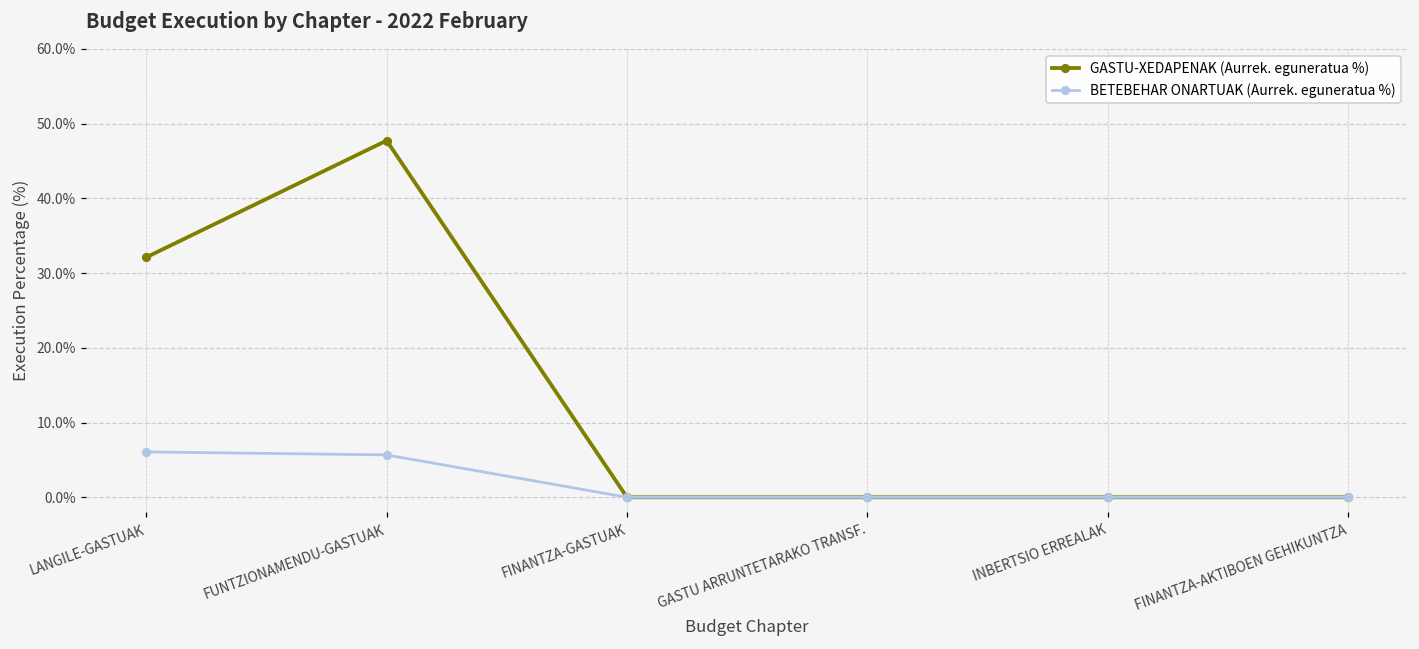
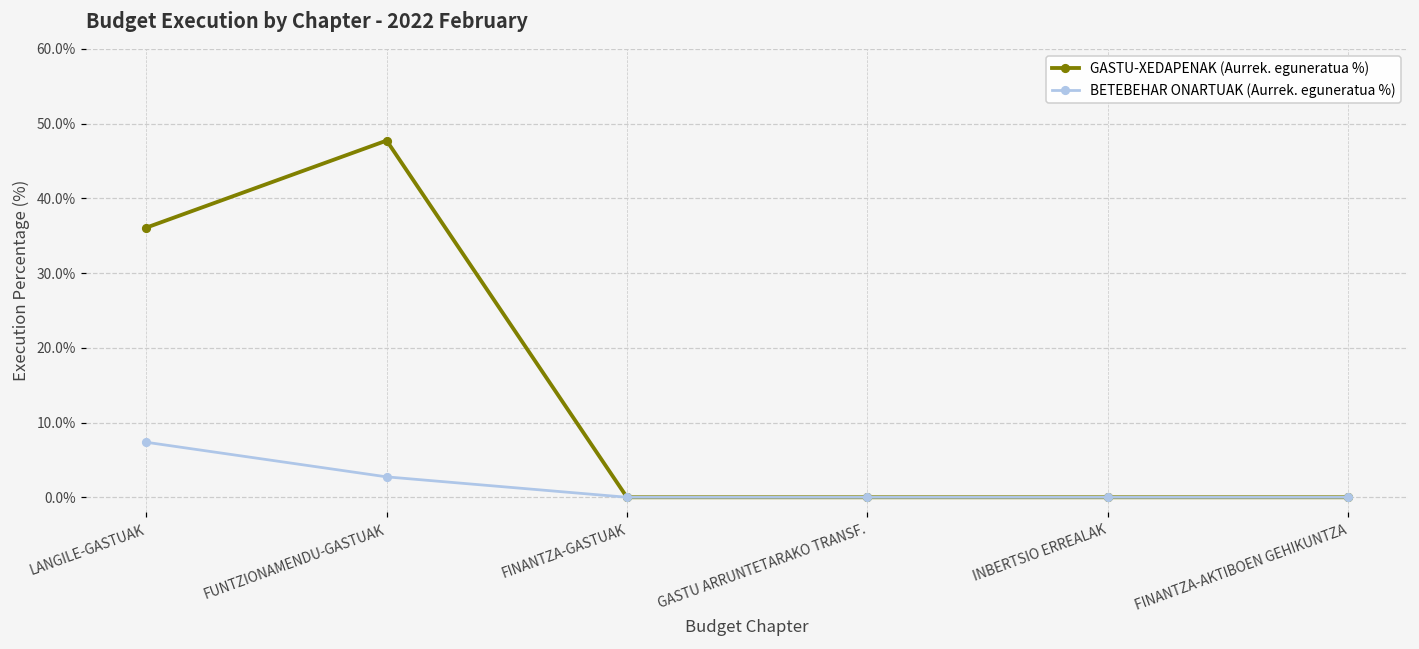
GASTU-XEDAPENAK (Aurrek. eguneratua %), LANGILE-GASTUAK: 32% -> 36%
BETEBEHAR ONARTUAK (Aurrek. eguneratua %), LANGILE-GASTUAK: 6% -> 7%
BETEBEHAR ONARTUAK (Aurrek. eguneratua %), FUNTZIONAMENDU-GASTUAK: 6% -> 3%
